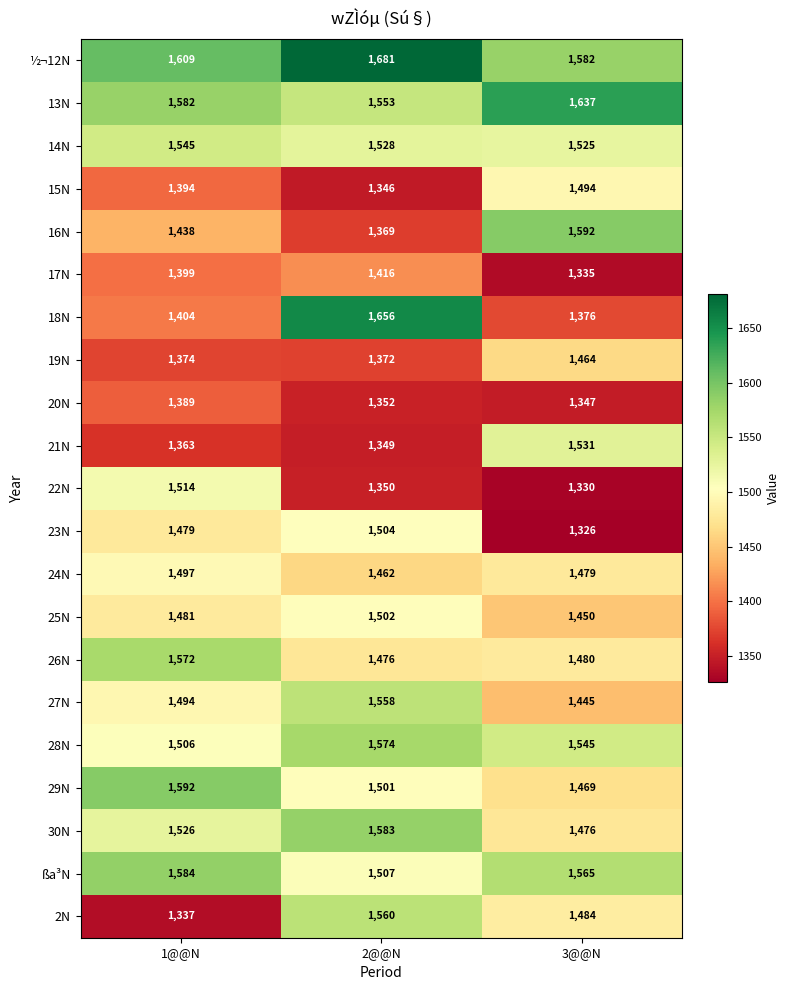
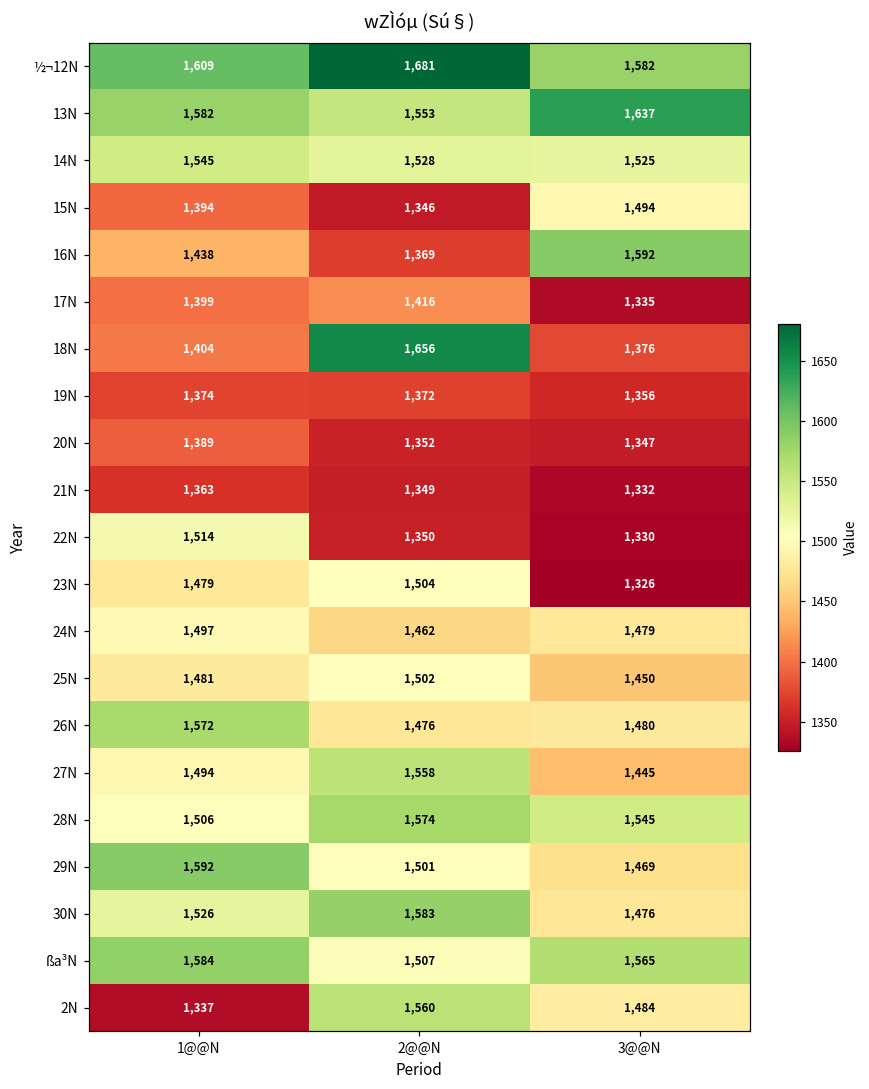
19N, 3@@N: 1,464 -> 1,356
21N, 3@@N: 1,531 -> 1,332
